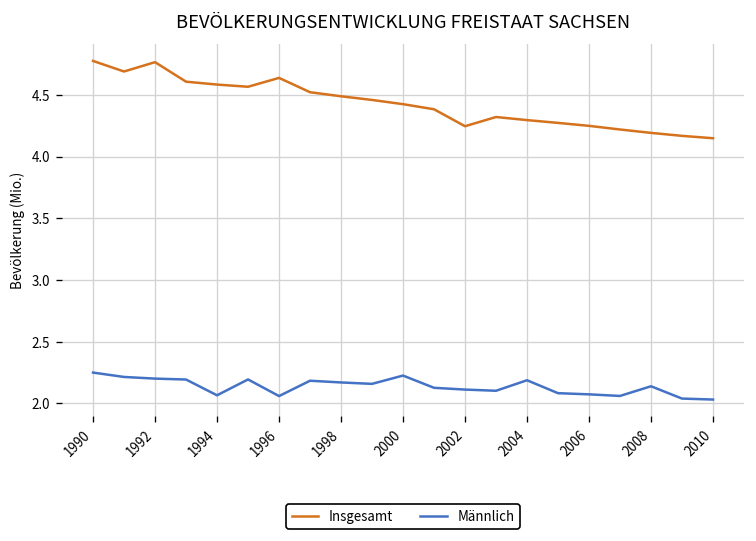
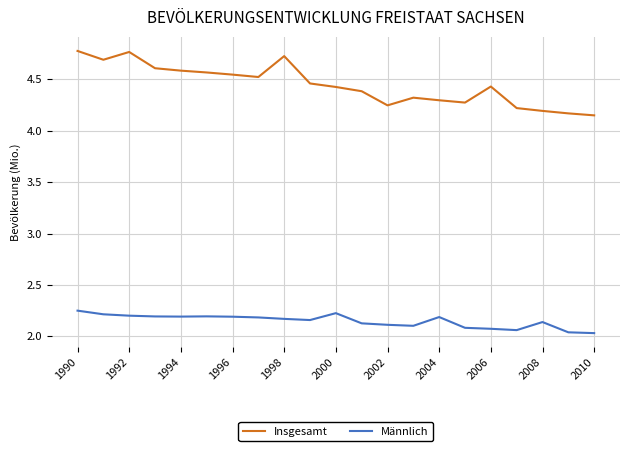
Männlich, 1994: 2.07 -> 2.19
Insgesamt, 1996: 4.64 -> 4.55
Männlich, 1996: 2.06 -> 2.19
Insgesamt, 1998: 4.49 -> 4.73
Insgesamt, 2006: 4.25 -> 4.43
